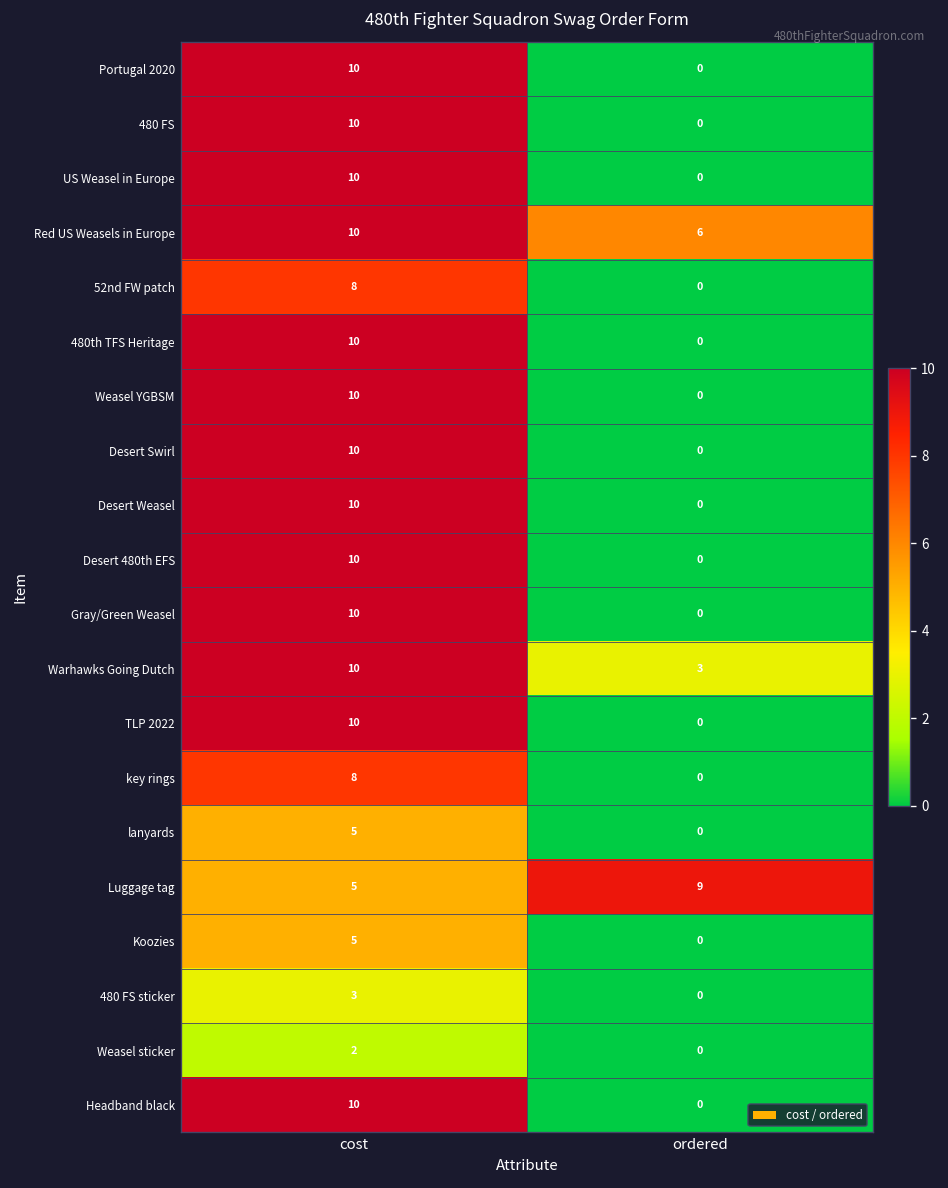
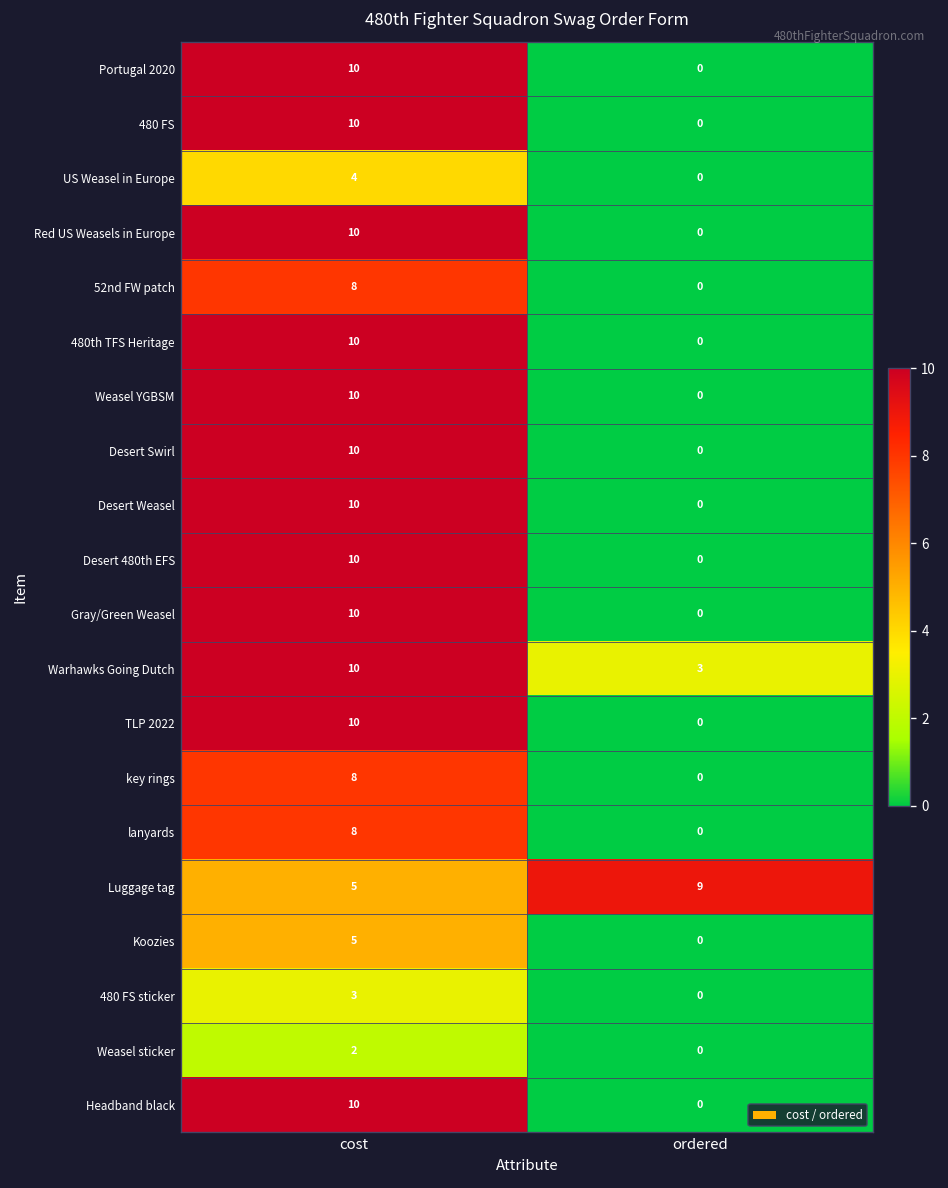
US Weasel in Europe, cost: 10 -> 4
Red US Weasels in Europe, ordered: 6 -> 0
lanyards, cost: 5 -> 8
